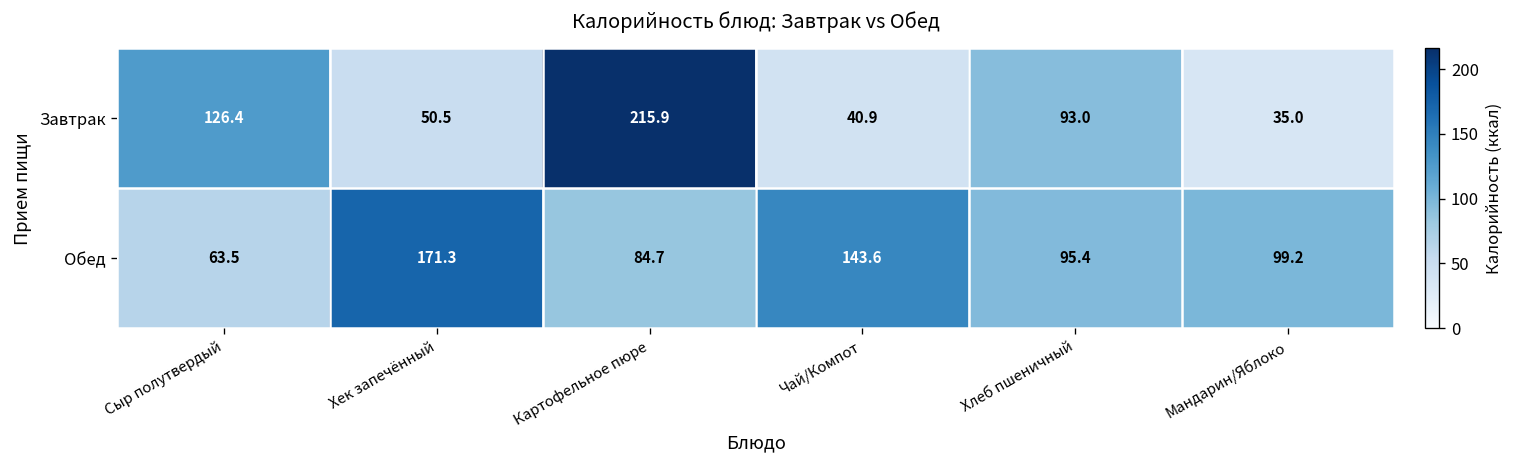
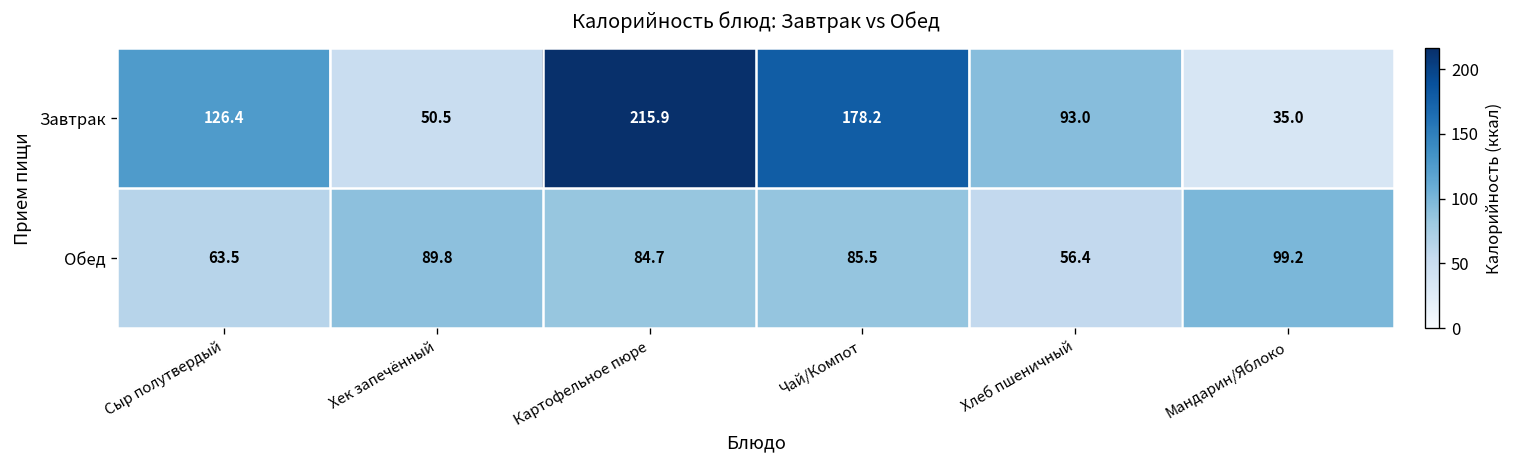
Завтрак, Чай/Компот: 40.9 -> 178.2
Обед, Хек запечённый: 171.3 -> 89.8
Обед, Чай/Компот: 143.6 -> 85.5
Обед, Хлеб пшеничный: 95.4 -> 56.4
